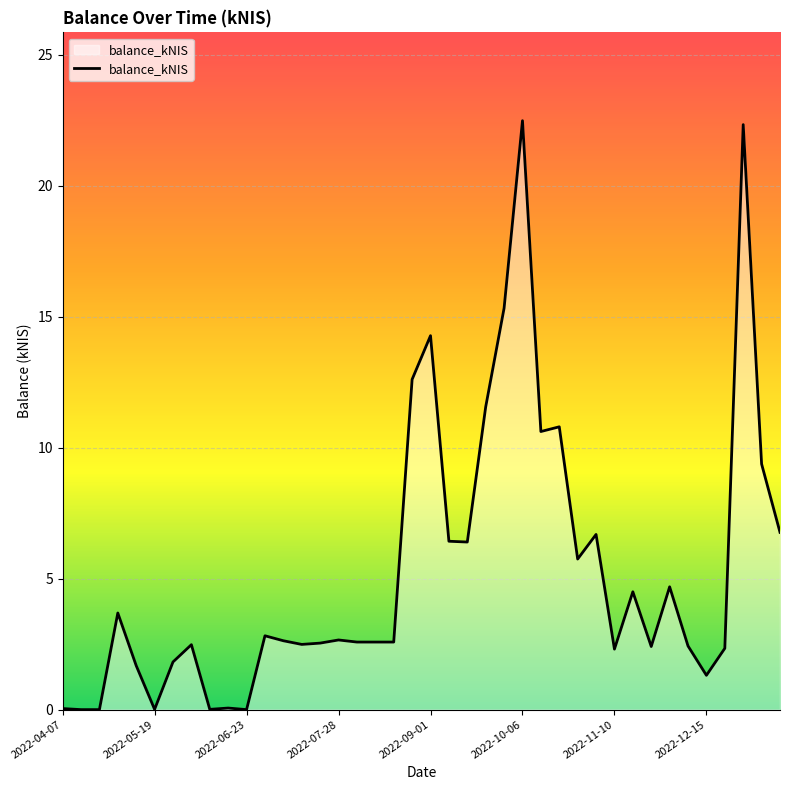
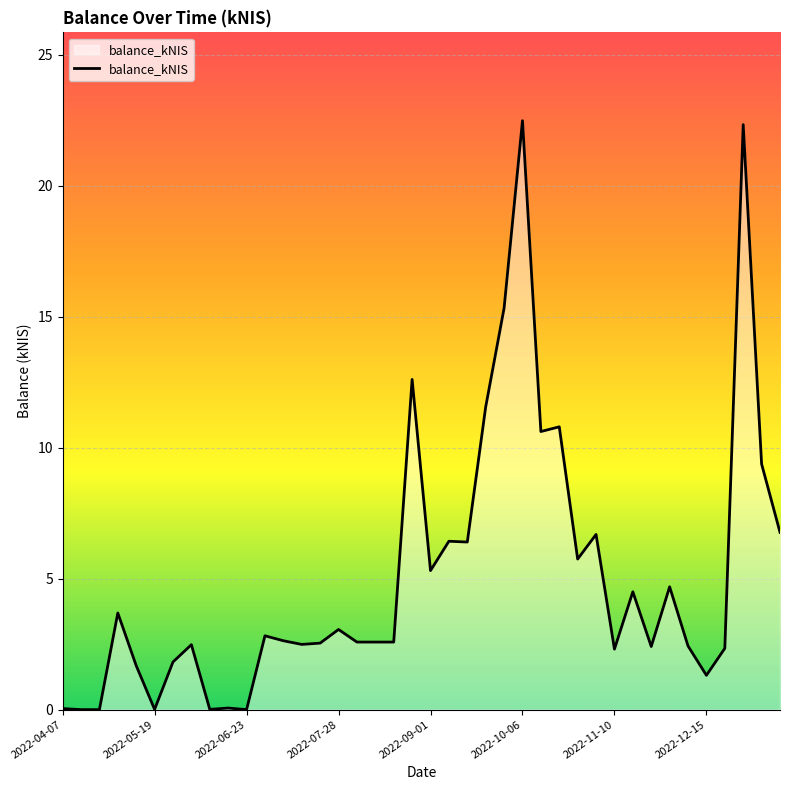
2022-07-28: 2.7 -> 3.1
2022-09-01: 14.3 -> 5.3
